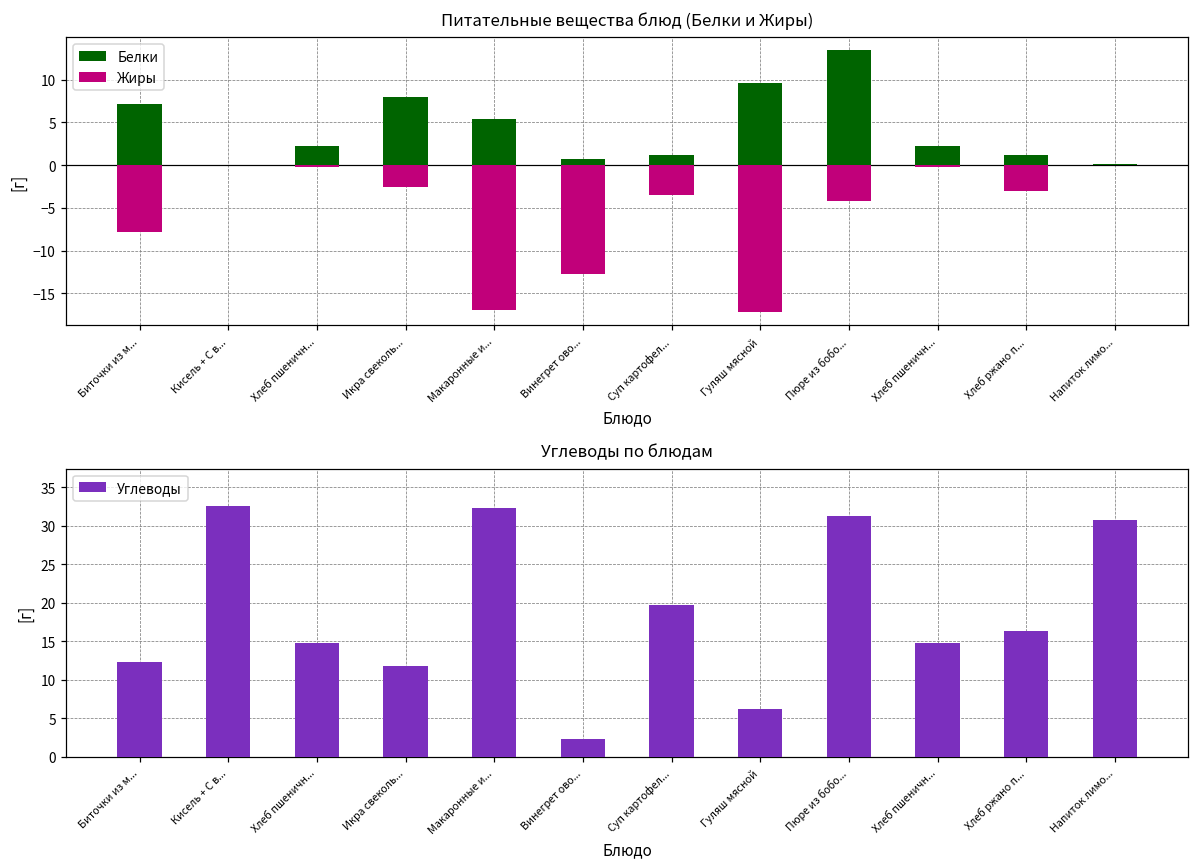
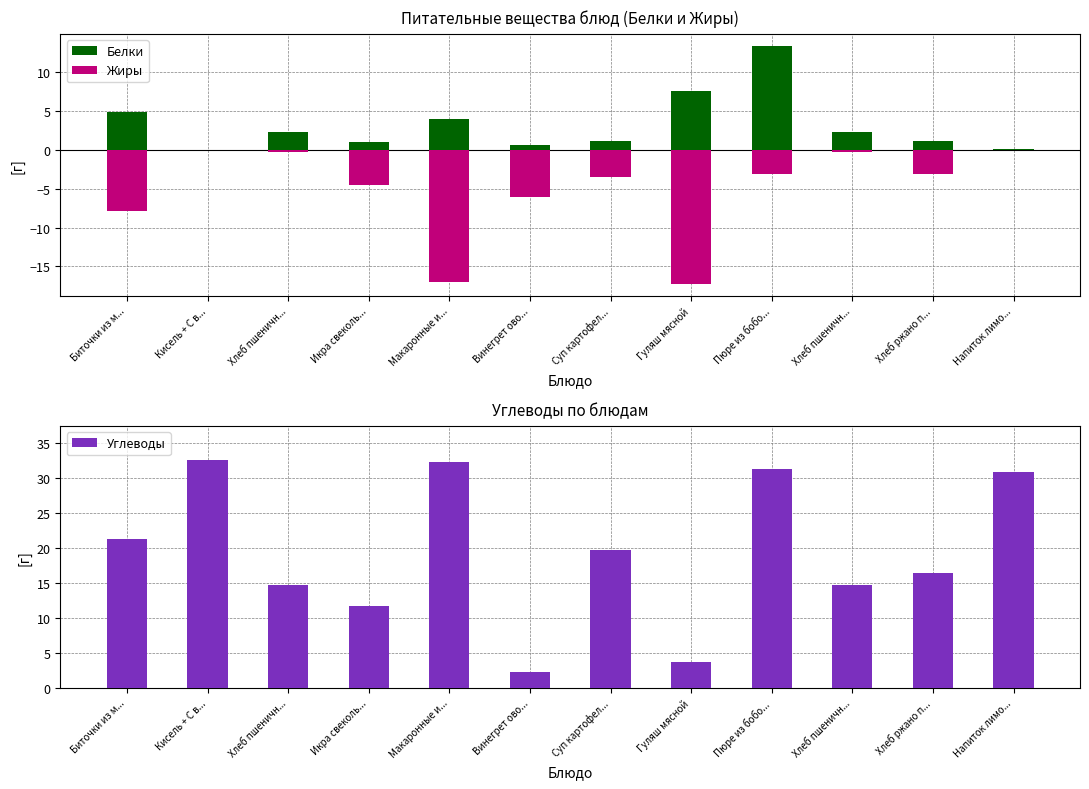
Питательные вещества блюд (Белки и Жиры), Белки, Биточки из м...: 7 -> 5
Питательные вещества блюд (Белки и Жиры), Белки, Икра свеколь...: 8 -> 1
Питательные вещества блюд (Белки и Жиры), Жиры, Икра свеколь...: -3 -> -5
Питательные вещества блюд (Белки и Жиры), Белки, Макаронные и...: 5 -> 4
Питательные вещества блюд (Белки и Жиры), Жиры, Винегрет ово...: -13 -> -6
Питательные вещества блюд (Белки и Жиры), Белки, Гуляш мясной: 10 -> 8
Питательные вещества блюд (Белки и Жиры), Жиры, Пюре из бобо...: -4 -> -3
Углеводы по блюдам, Биточки из м...: 12 -> 21
Углеводы по блюдам, Гуляш мясной: 6 -> 4
